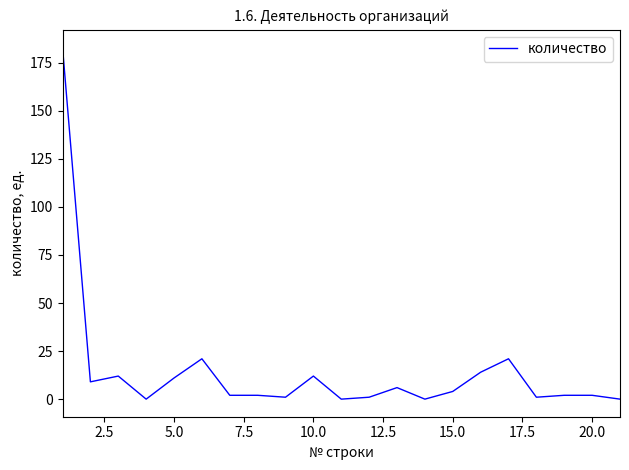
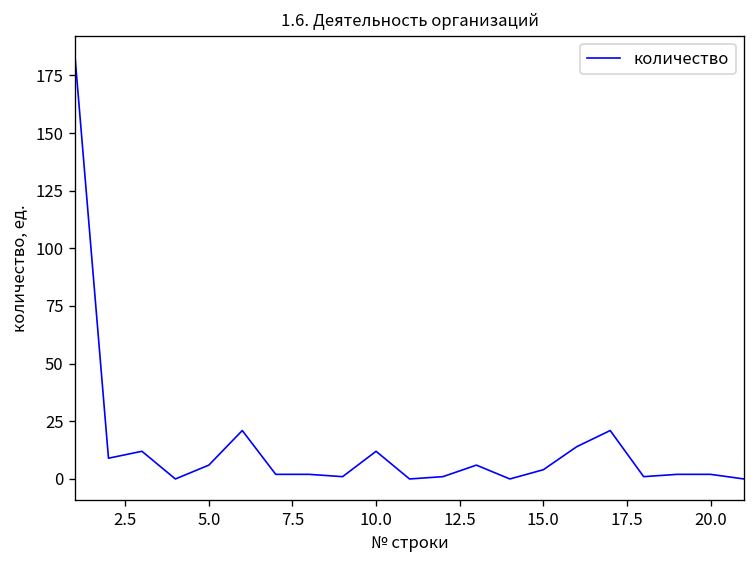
5.0: 11 -> 6
